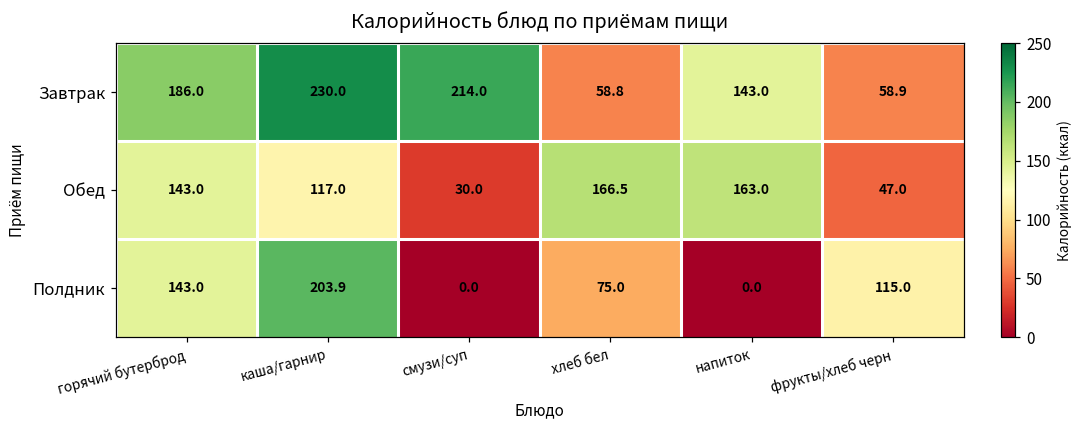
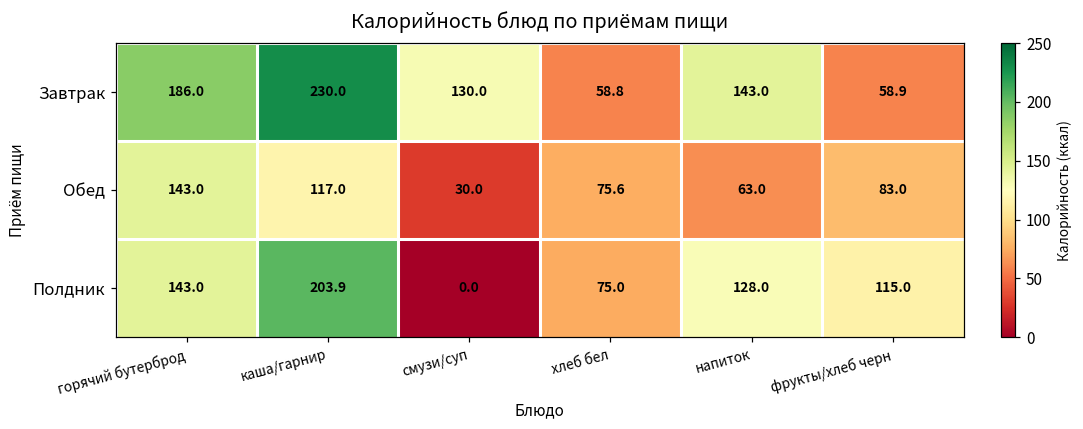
Завтрак, смузи/суп: 214.0 -> 130.0
Обед, хлеб бел: 166.5 -> 75.6
Обед, напиток: 163.0 -> 63.0
Обед, фрукты/хлеб черн: 47.0 -> 83.0
Полдник, напиток: 0.0 -> 128.0
